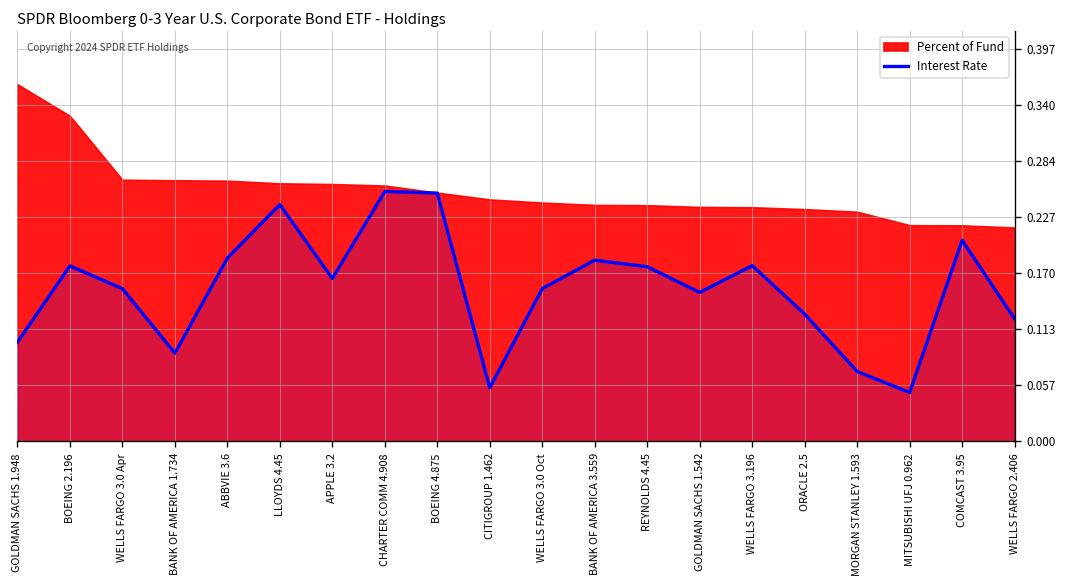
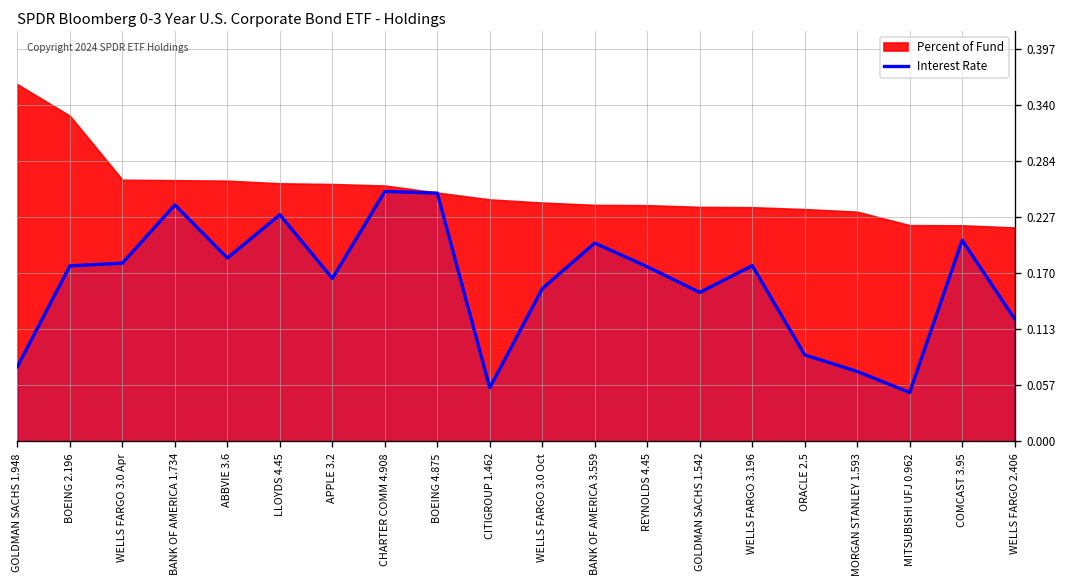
Interest Rate, GOLDMAN SACHS 1.948: 0.10 -> 0.08
Interest Rate, WELLS FARGO 3.0 Apr: 0.15 -> 0.18
Interest Rate, BANK OF AMERICA 1.734: 0.09 -> 0.24
Interest Rate, LLOYDS 4.45: 0.24 -> 0.23
Interest Rate, BANK OF AMERICA 3.559: 0.18 -> 0.20
Interest Rate, ORACLE 2.5: 0.13 -> 0.09
